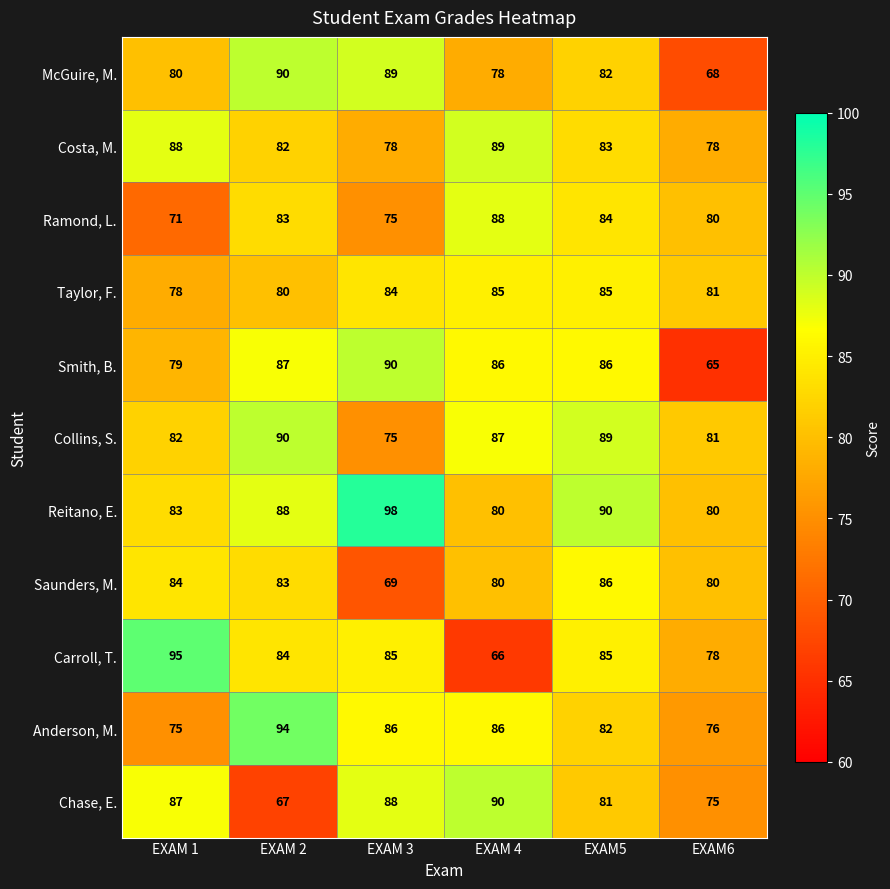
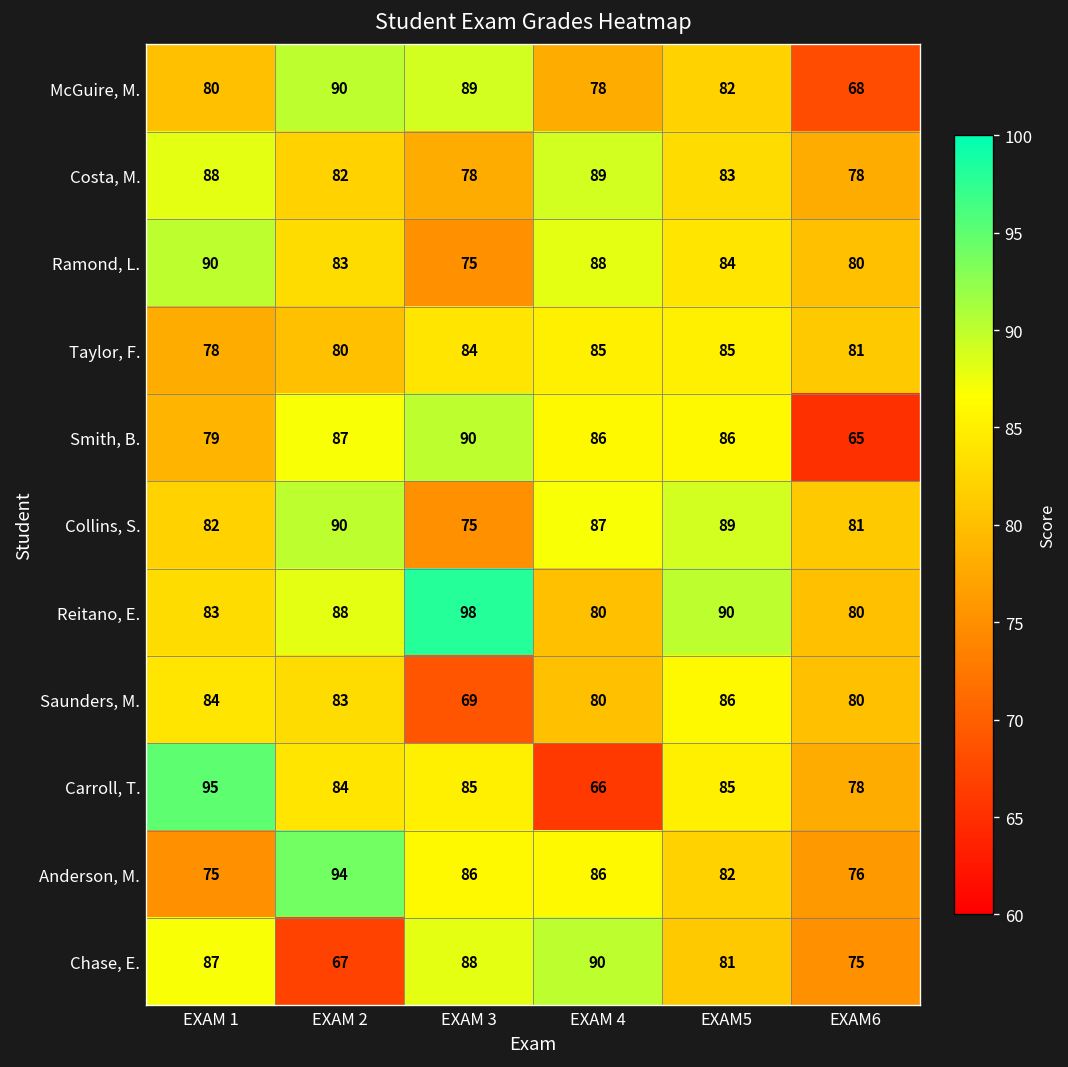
Ramond, L., EXAM 1: 71 -> 90
